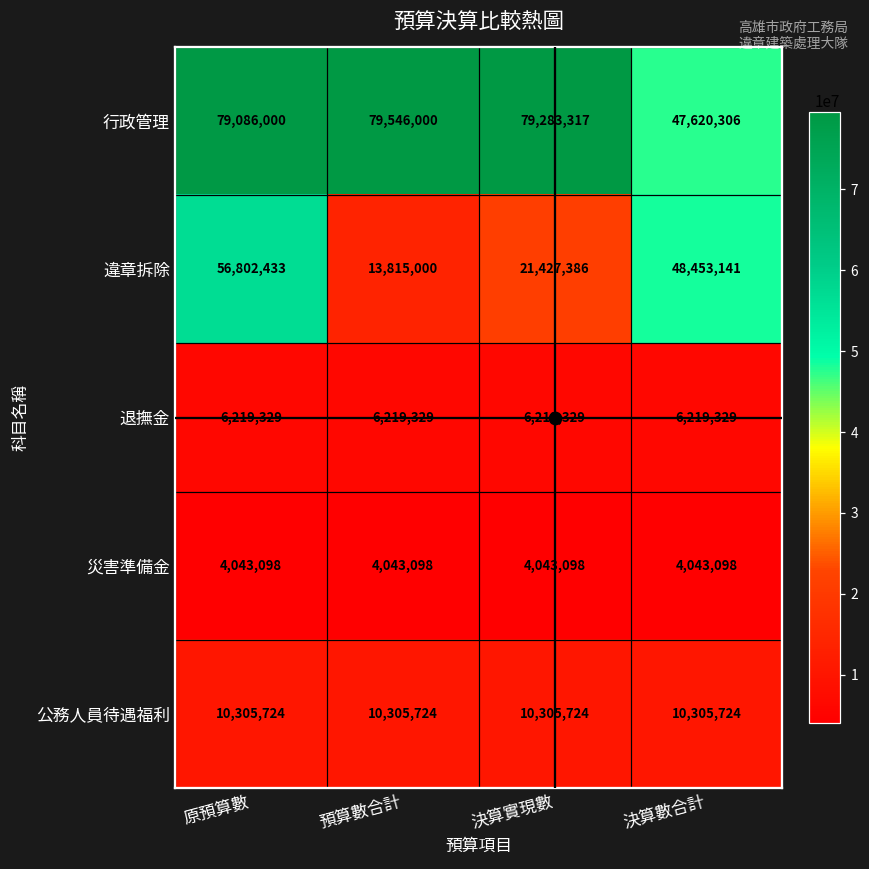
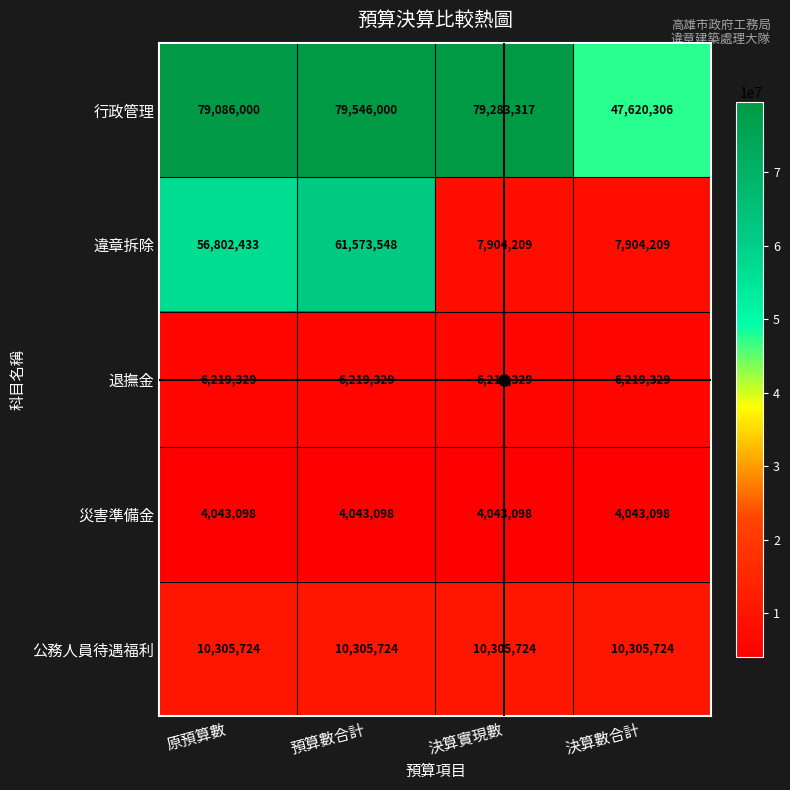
違章拆除, 預算數合計: 13,815,000 -> 61,573,548
違章拆除, 決算實現數: 21,427,386 -> 7,904,209
違章拆除, 決算數合計: 48,453,141 -> 7,904,209
